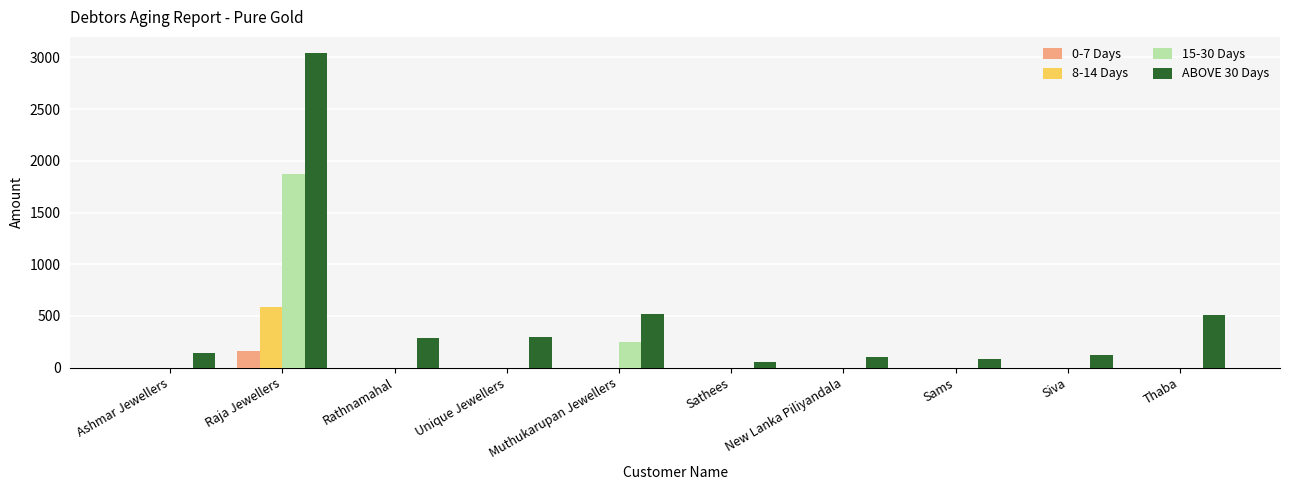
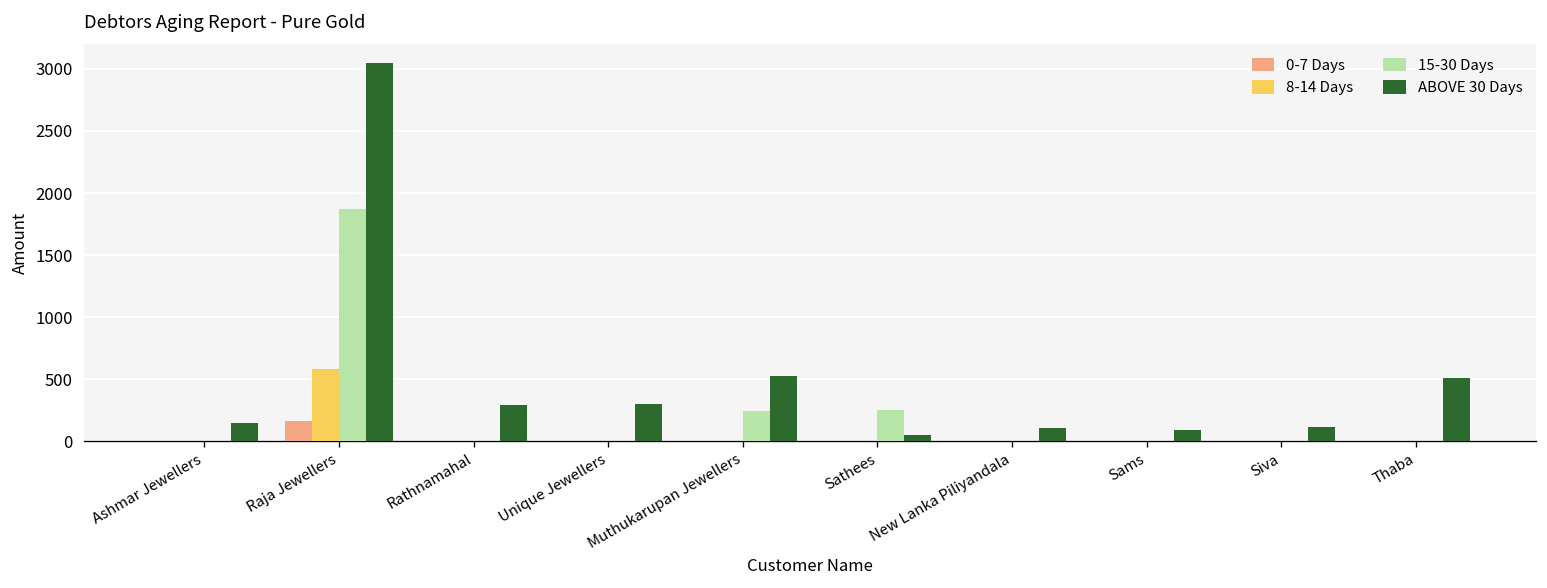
15-30 Days, Sathees: 0 -> 250
